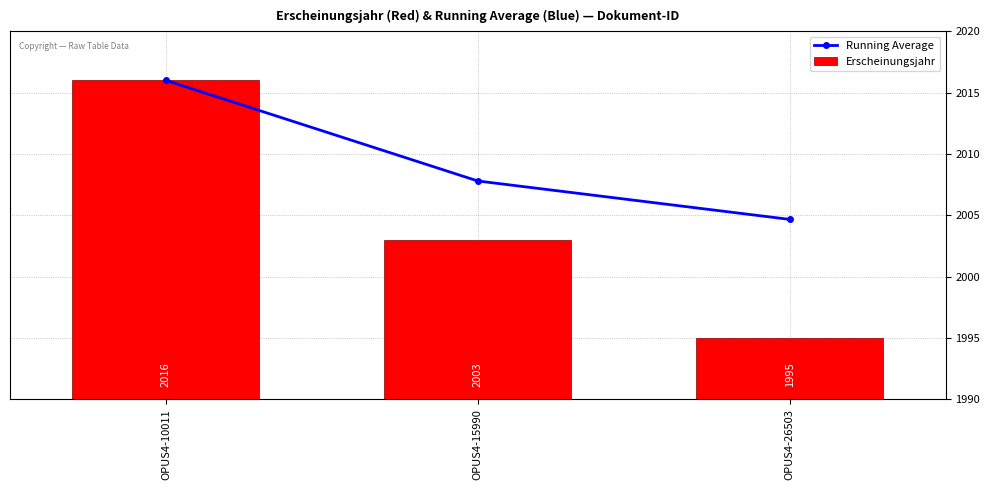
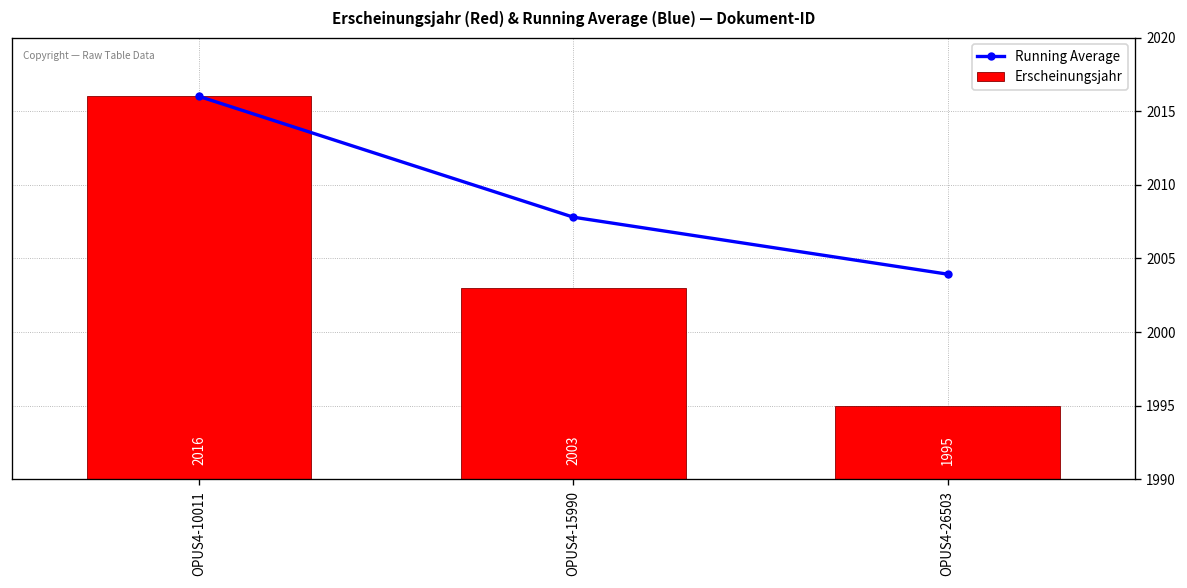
Running Average, OPUS4-26503: 2004.7 -> 2003.9
